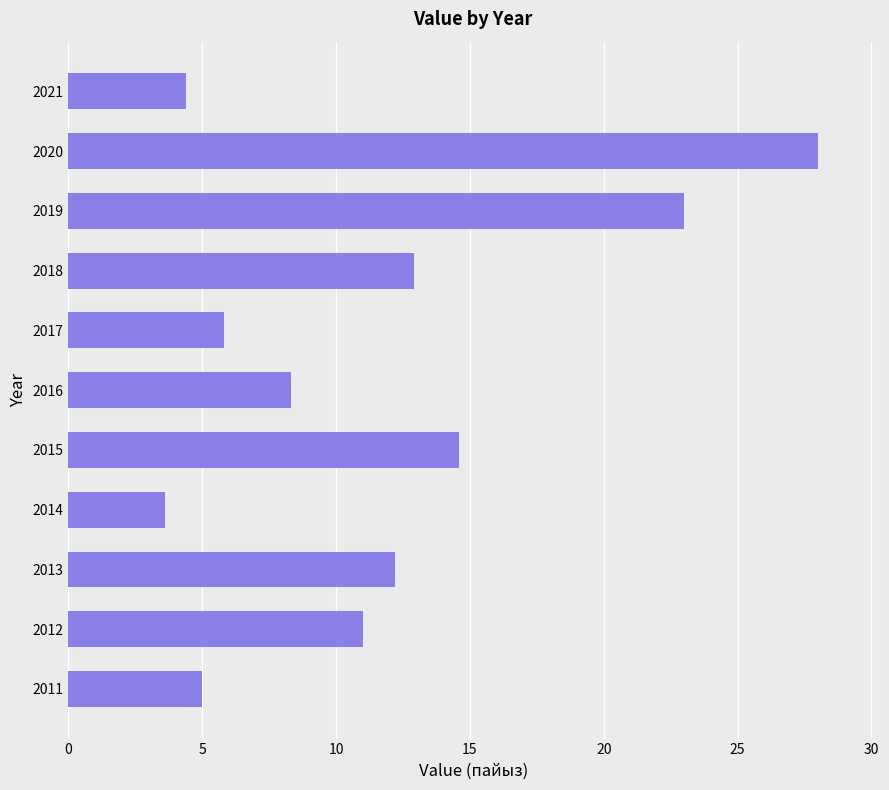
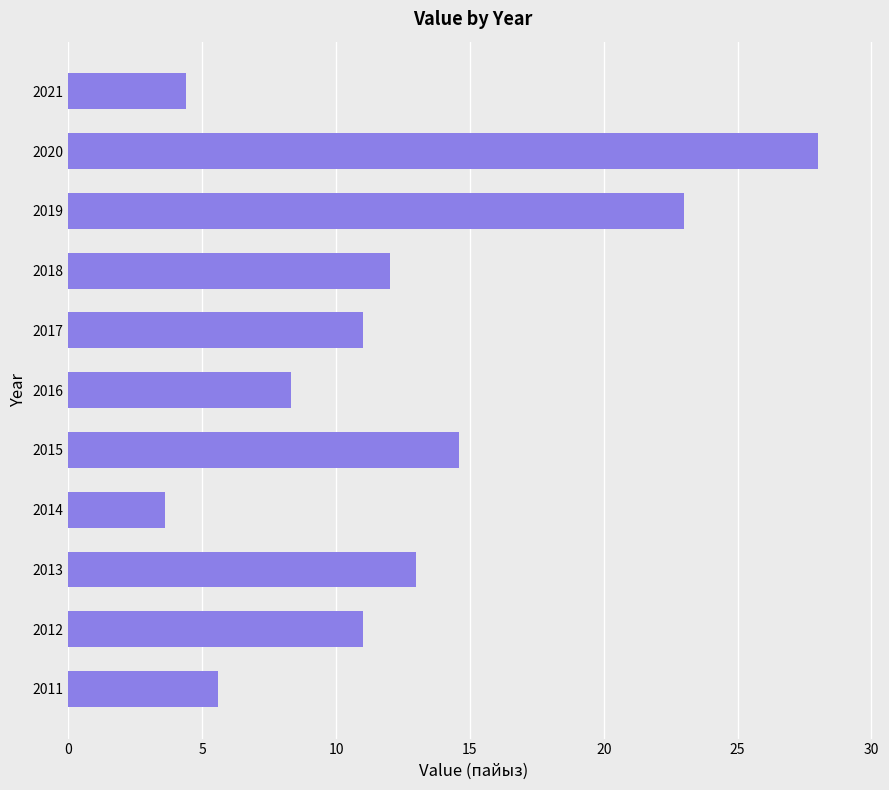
2018: 12.9 -> 12.0
2017: 5.8 -> 11.0
2013: 12.2 -> 13.0
2011: 5.0 -> 5.6
